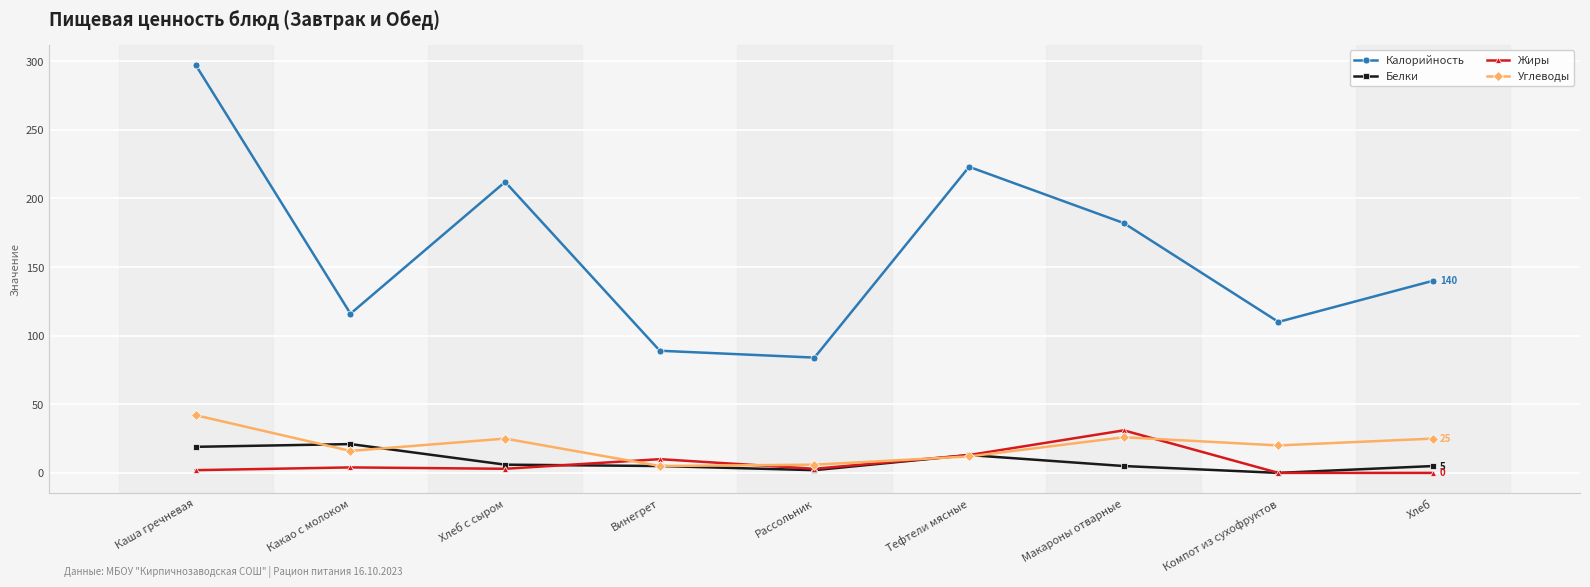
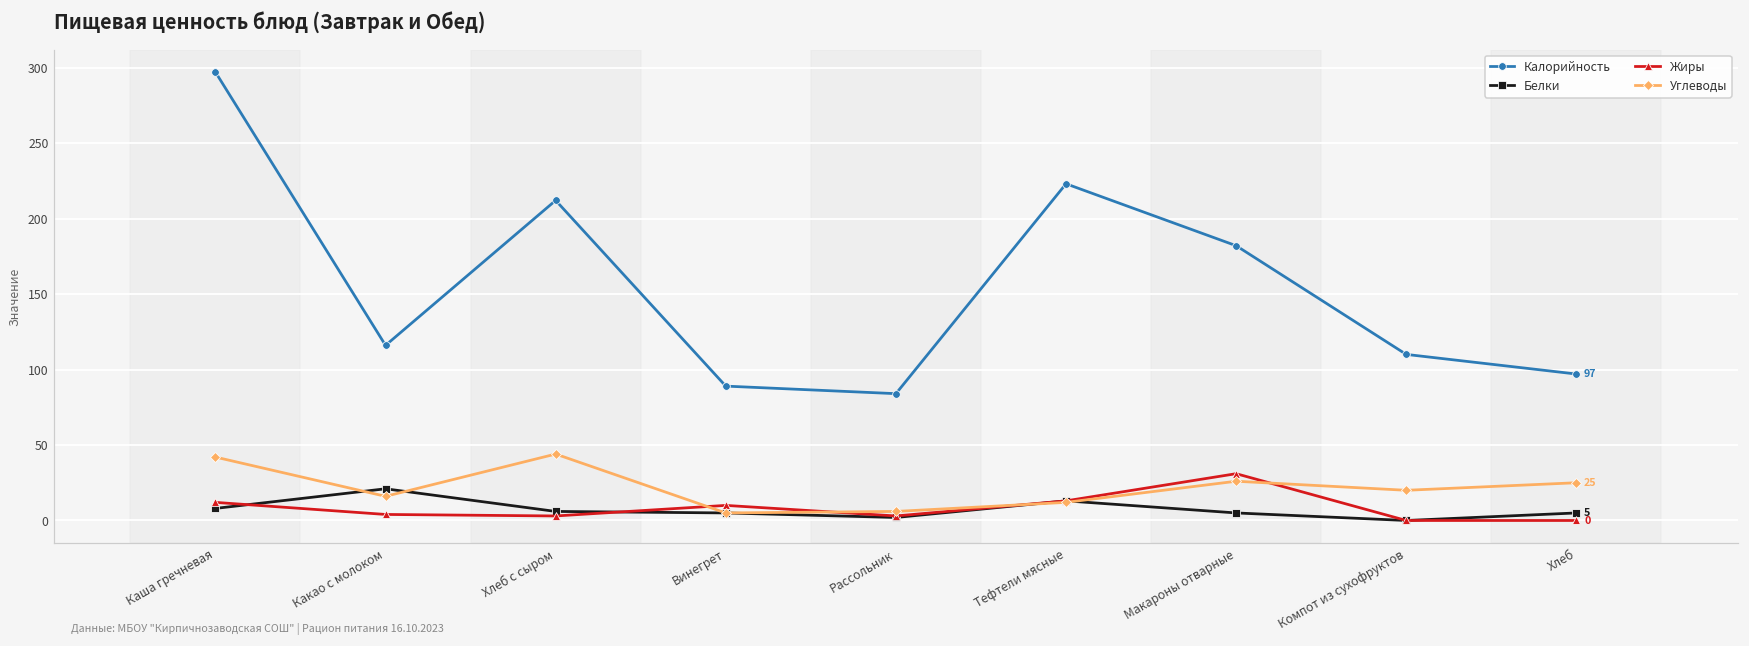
Белки, Каша гречневая: 19 -> 8
Жиры, Каша гречневая: 2 -> 12
Углеводы, Хлеб с сыром: 25 -> 44
Калорийность, Хлеб: 140 -> 97
